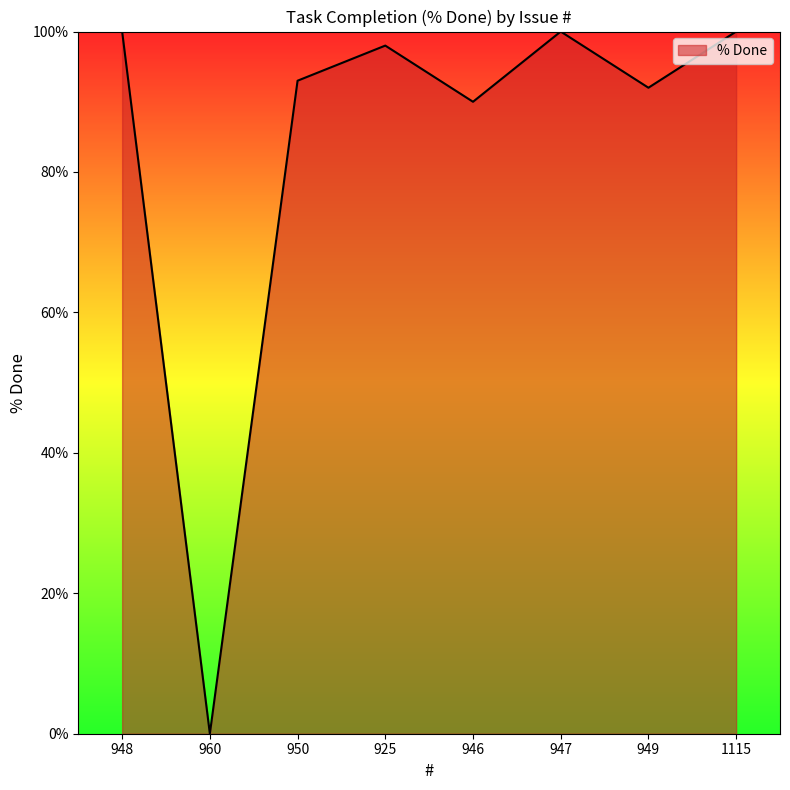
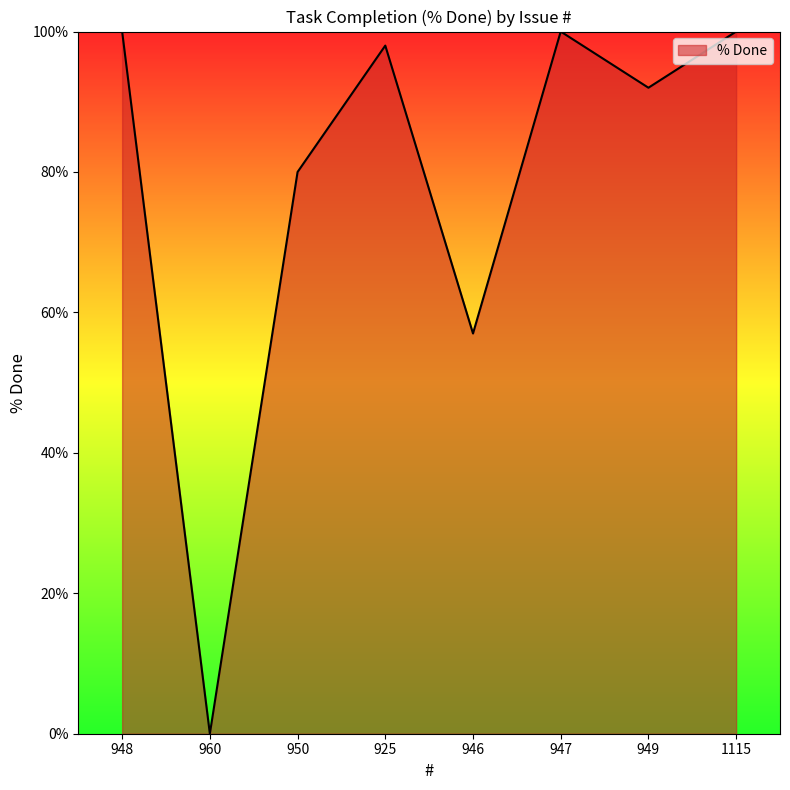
950: 93% -> 80%
946: 90% -> 57%
